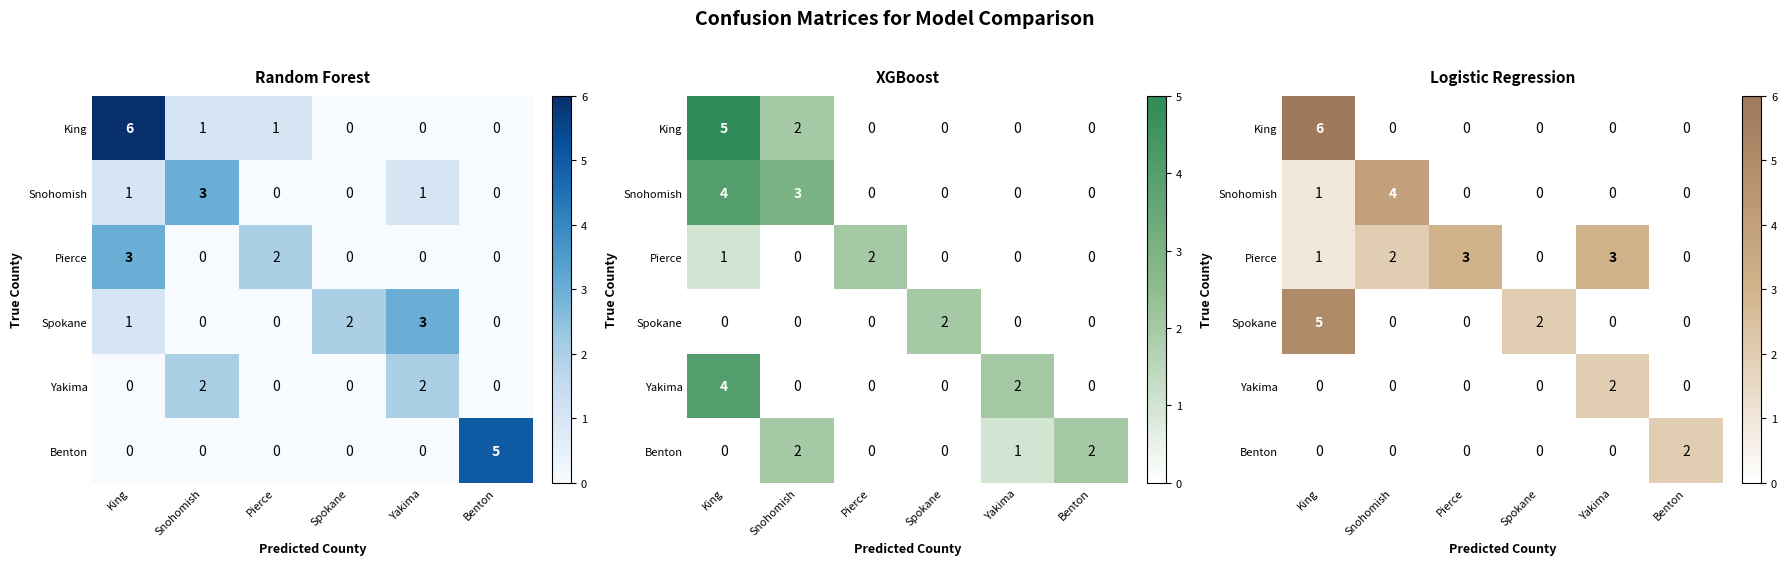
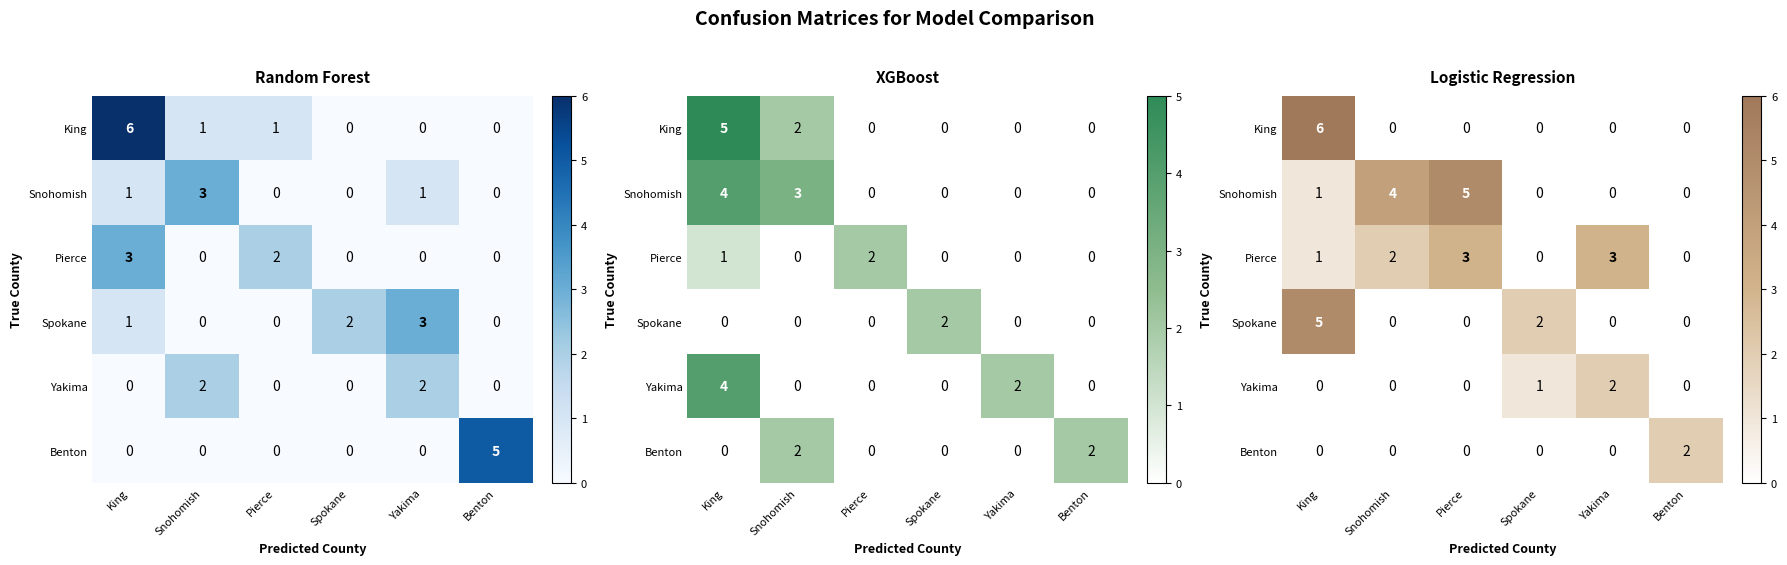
XGBoost, Benton, Yakima: 1 -> 0
Logistic Regression, Snohomish, Pierce: 0 -> 5
Logistic Regression, Yakima, Spokane: 0 -> 1
